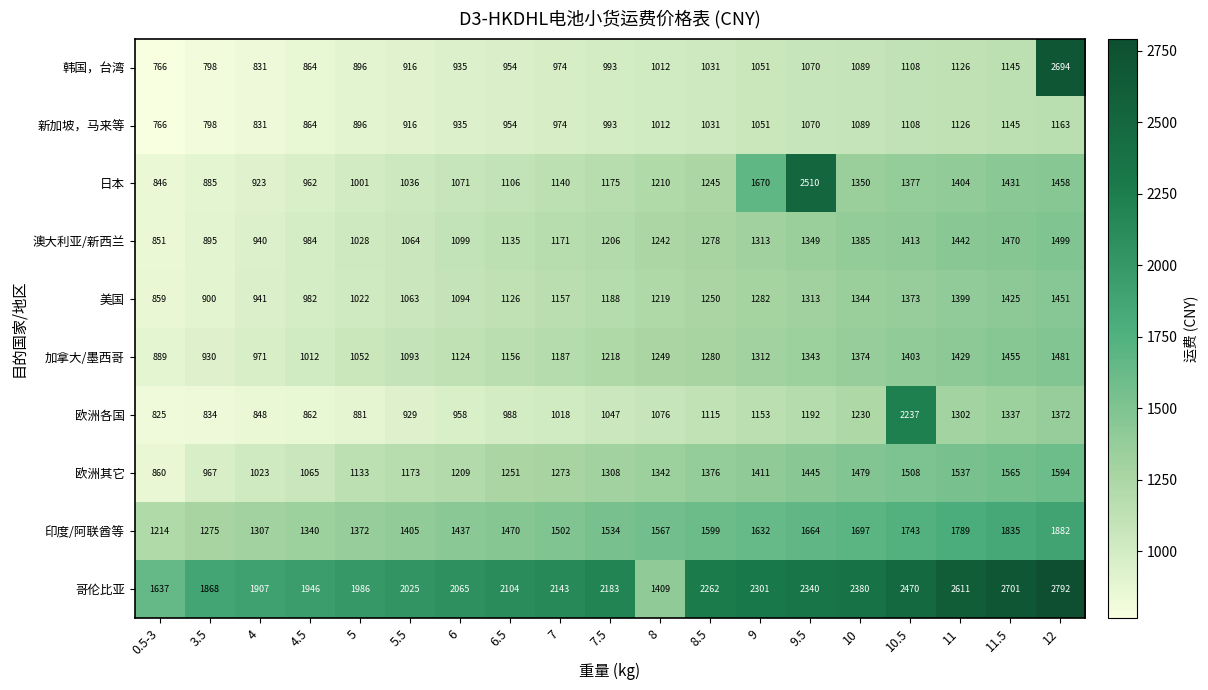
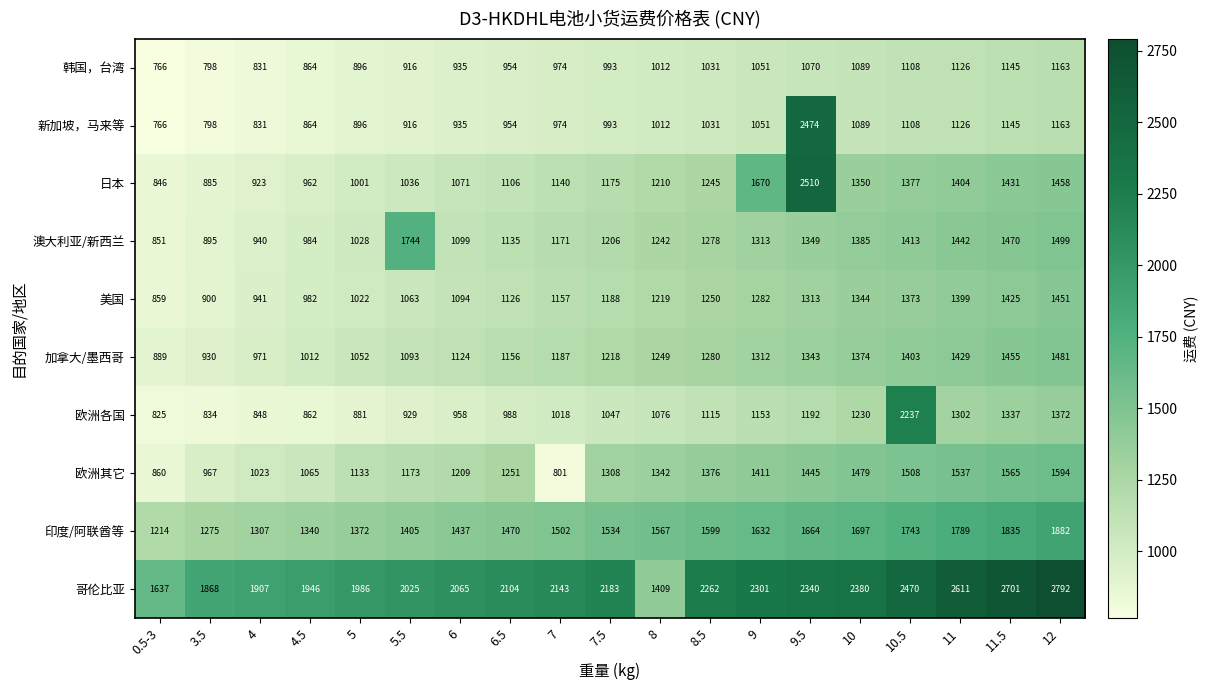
韩国，台湾, 12: 2694 -> 1163
新加坡，马来等, 9.5: 1070 -> 2474
澳大利亚/新西兰, 5.5: 1064 -> 1744
欧洲其它, 7: 1273 -> 801
